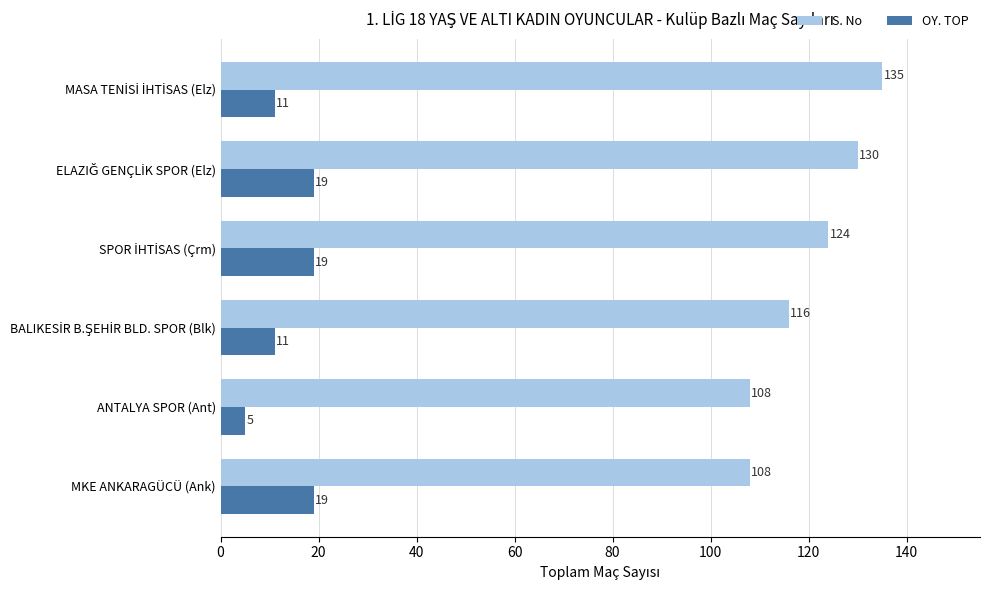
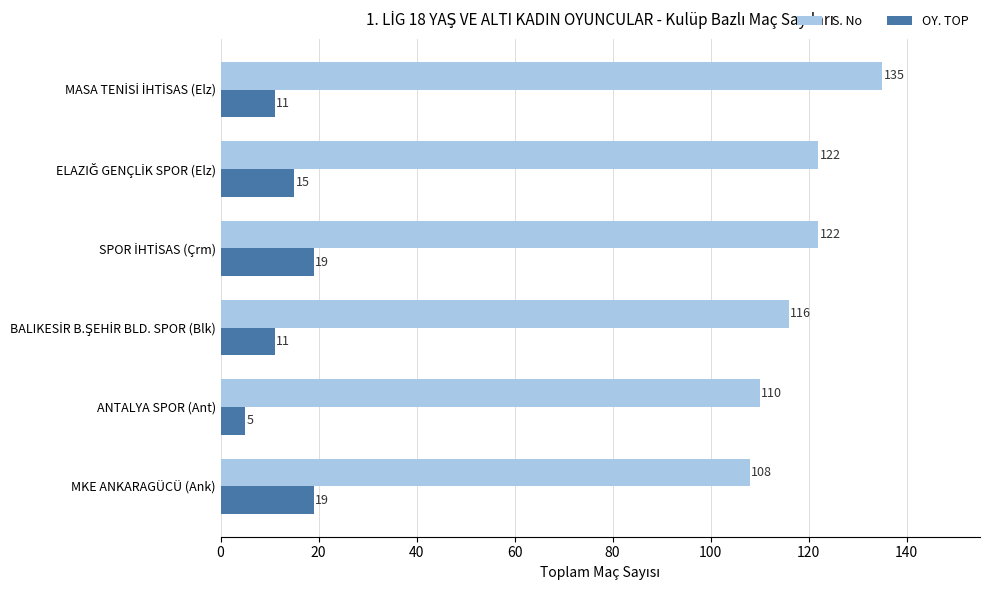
S. No, ELAZIĞ GENÇLİK SPOR (Elz): 130 -> 122
OY. TOP, ELAZIĞ GENÇLİK SPOR (Elz): 19 -> 15
S. No, SPOR İHTİSAS (Çrm): 124 -> 122
S. No, ANTALYA SPOR (Ant): 108 -> 110
